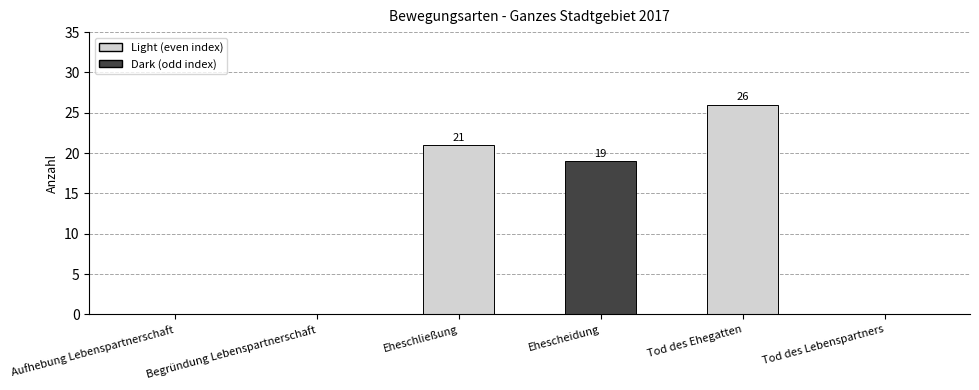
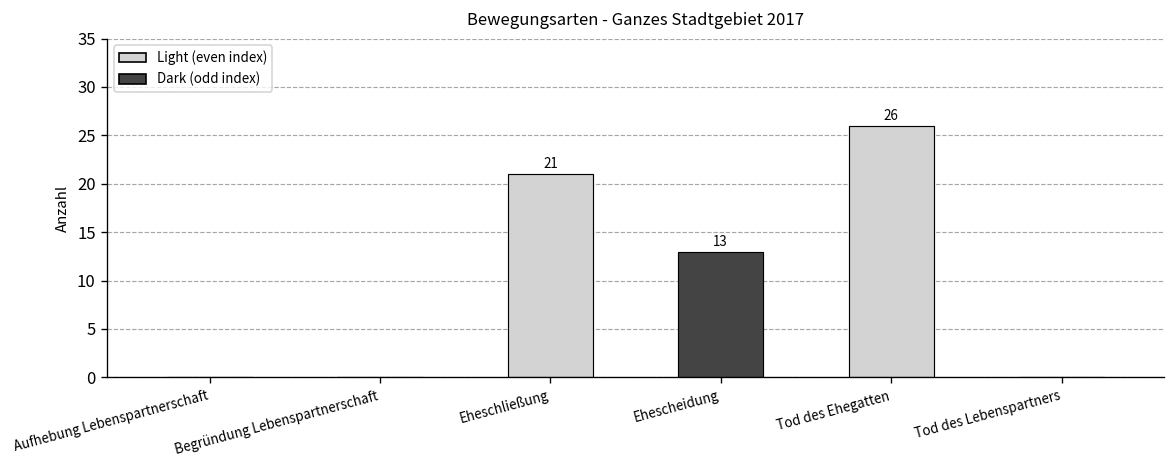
Ehescheidung: 19 -> 13
